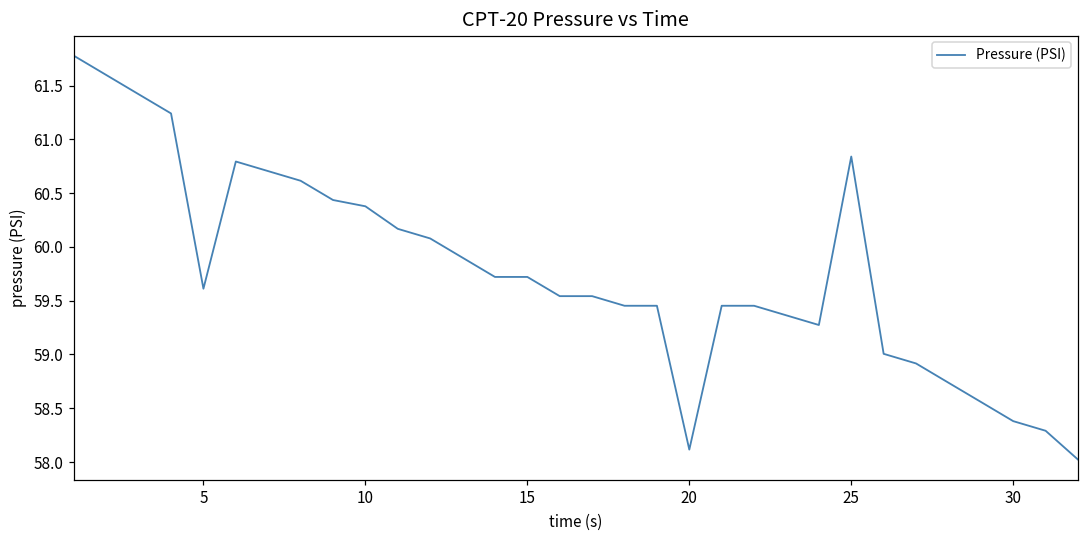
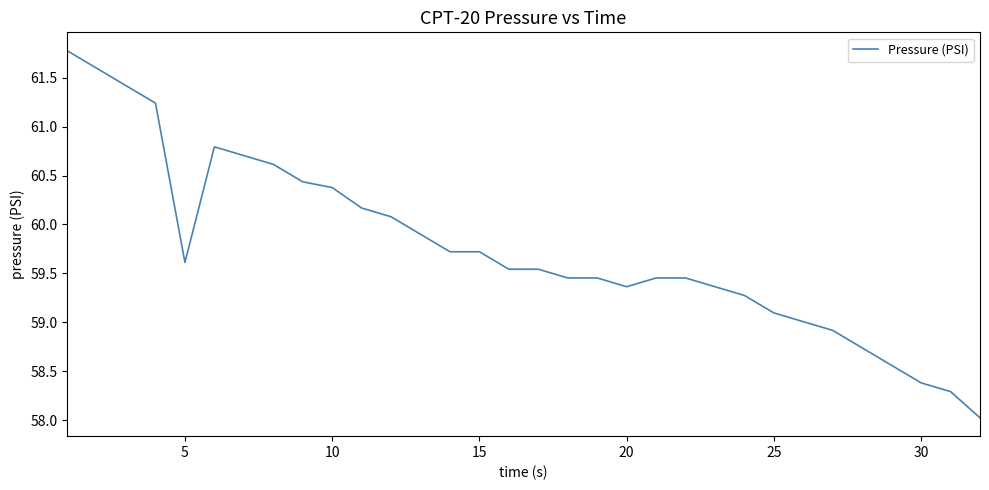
20: 58.1 -> 59.4
25: 60.8 -> 59.1
